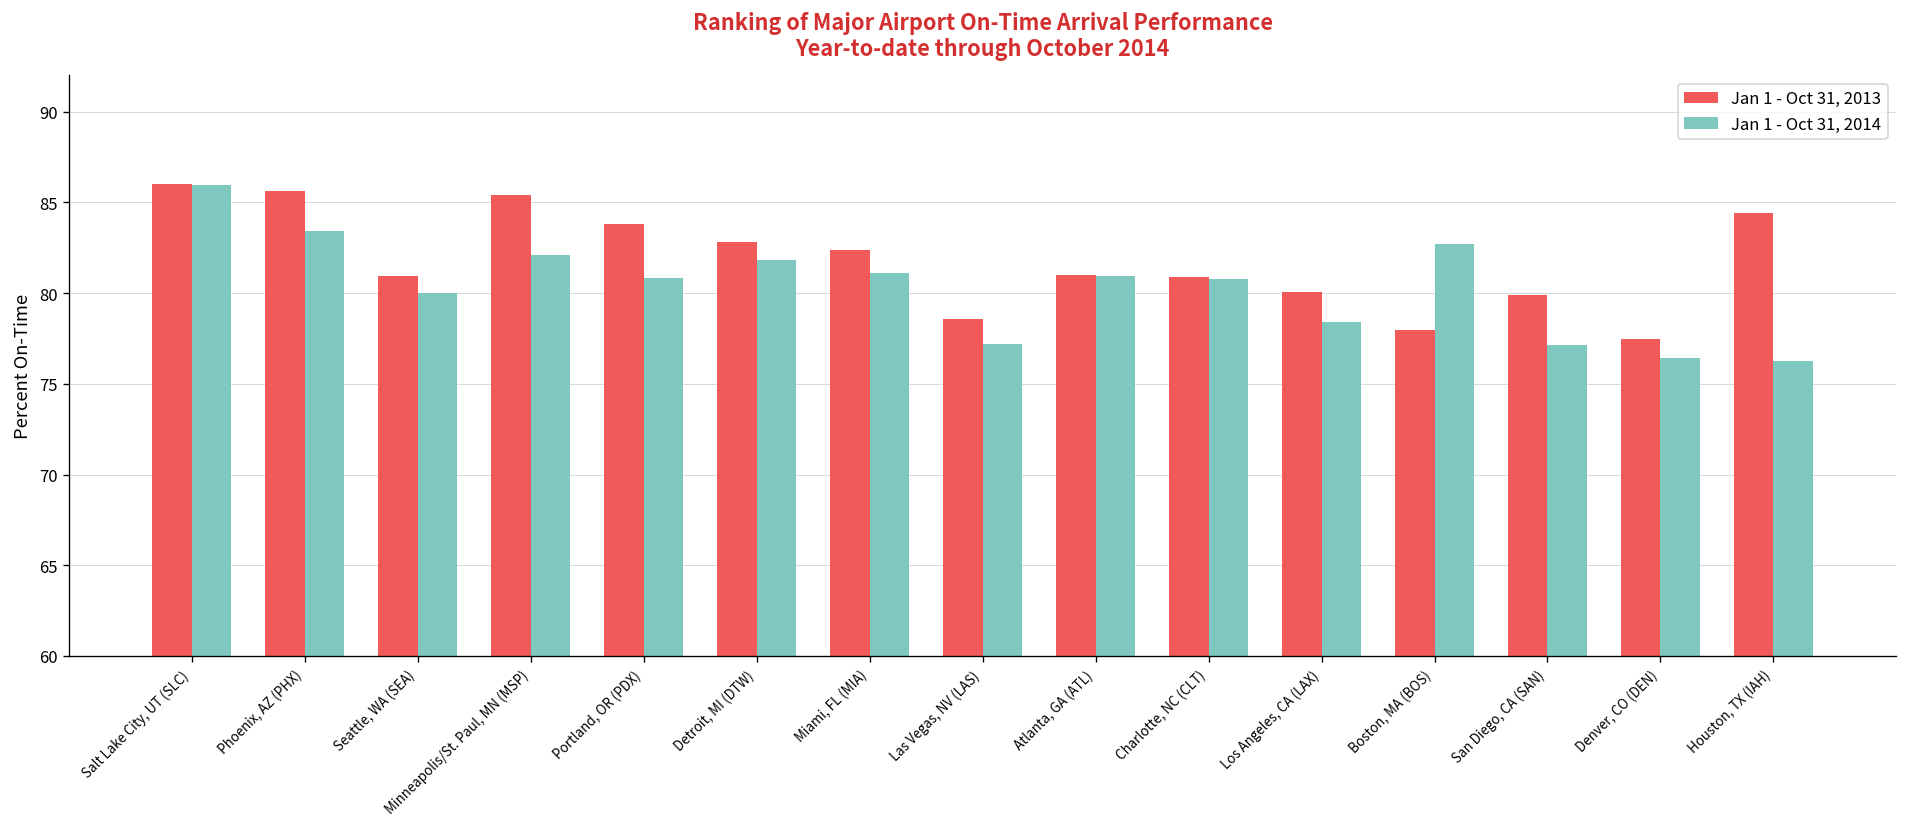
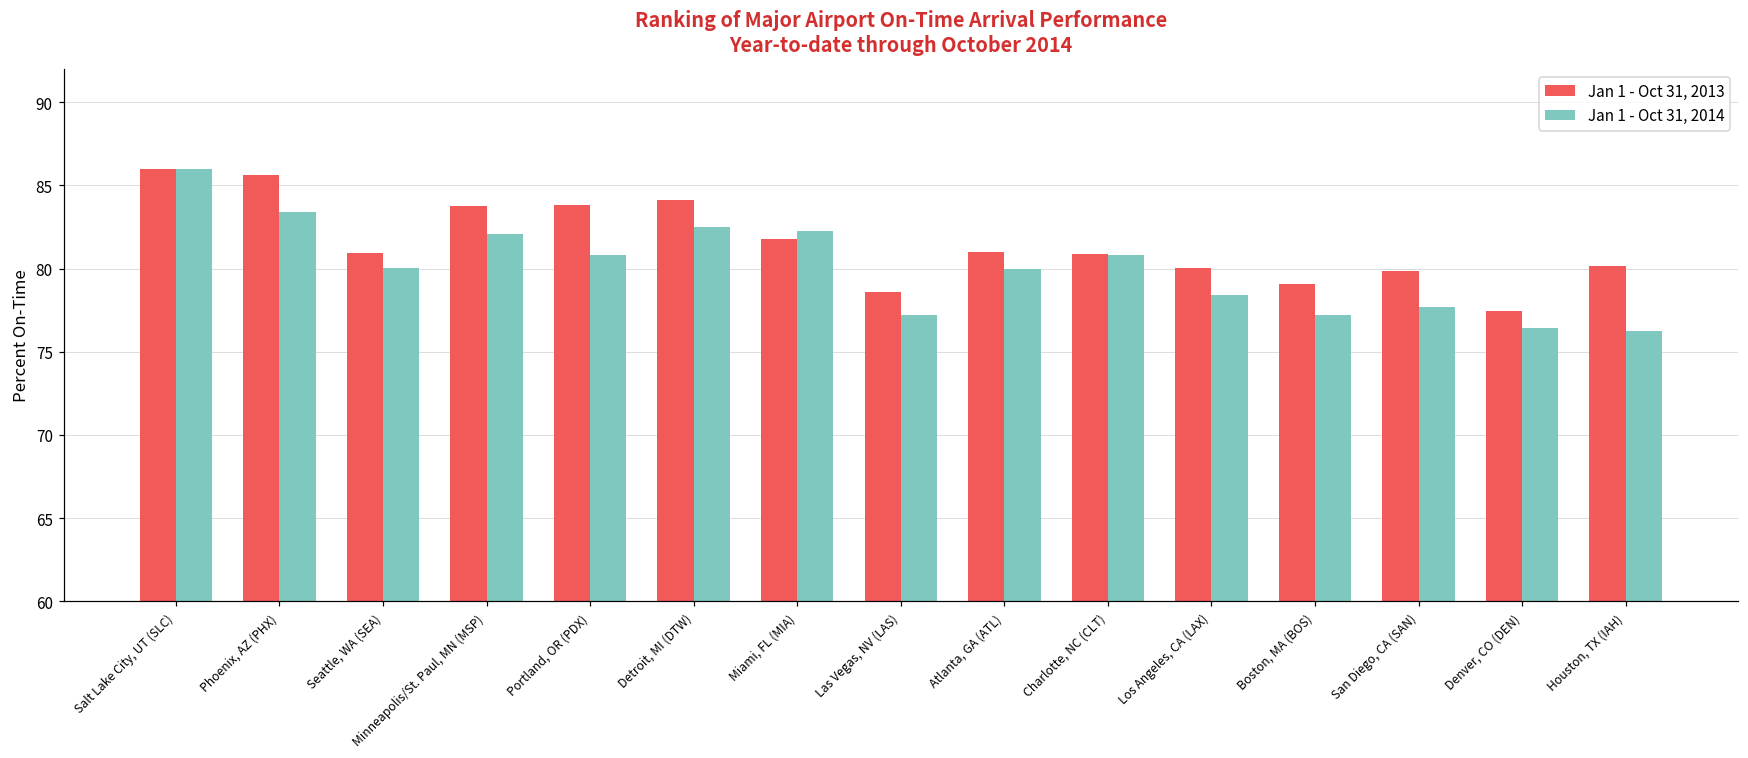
Jan 1 - Oct 31, 2013, Minneapolis/St. Paul, MN (MSP): 85.4 -> 83.8
Jan 1 - Oct 31, 2013, Detroit, MI (DTW): 82.8 -> 84.1
Jan 1 - Oct 31, 2014, Detroit, MI (DTW): 81.8 -> 82.5
Jan 1 - Oct 31, 2013, Miami, FL (MIA): 82.4 -> 81.8
Jan 1 - Oct 31, 2014, Miami, FL (MIA): 81.1 -> 82.3
Jan 1 - Oct 31, 2014, Atlanta, GA (ATL): 80.9 -> 80.0
Jan 1 - Oct 31, 2013, Boston, MA (BOS): 78.0 -> 79.1
Jan 1 - Oct 31, 2014, Boston, MA (BOS): 82.7 -> 77.2
Jan 1 - Oct 31, 2014, San Diego, CA (SAN): 77.1 -> 77.7
Jan 1 - Oct 31, 2013, Houston, TX (IAH): 84.4 -> 80.2
